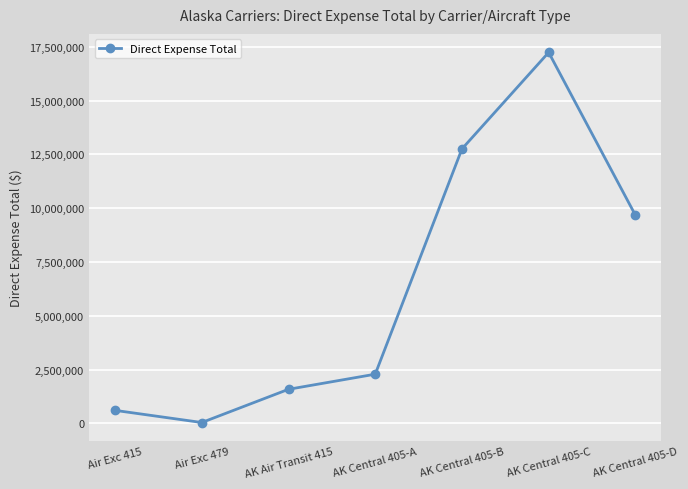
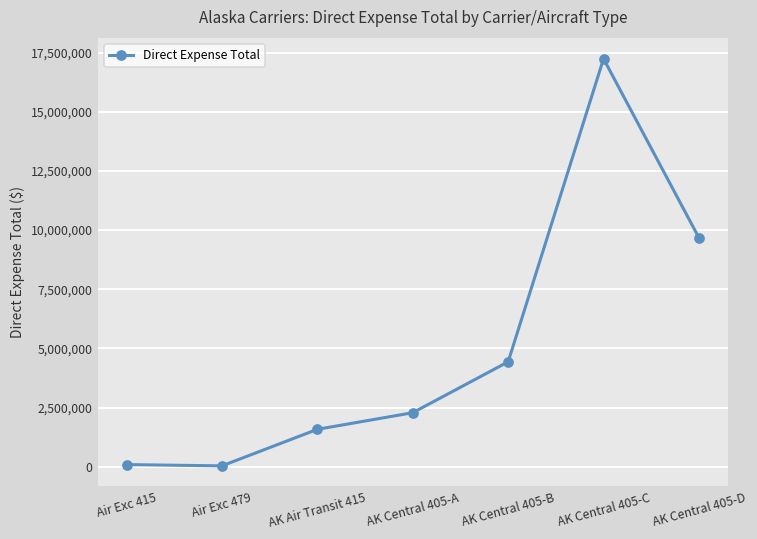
Air Exc 415: 600,000 -> 100,000
AK Central 405-B: 12,800,000 -> 4,400,000
